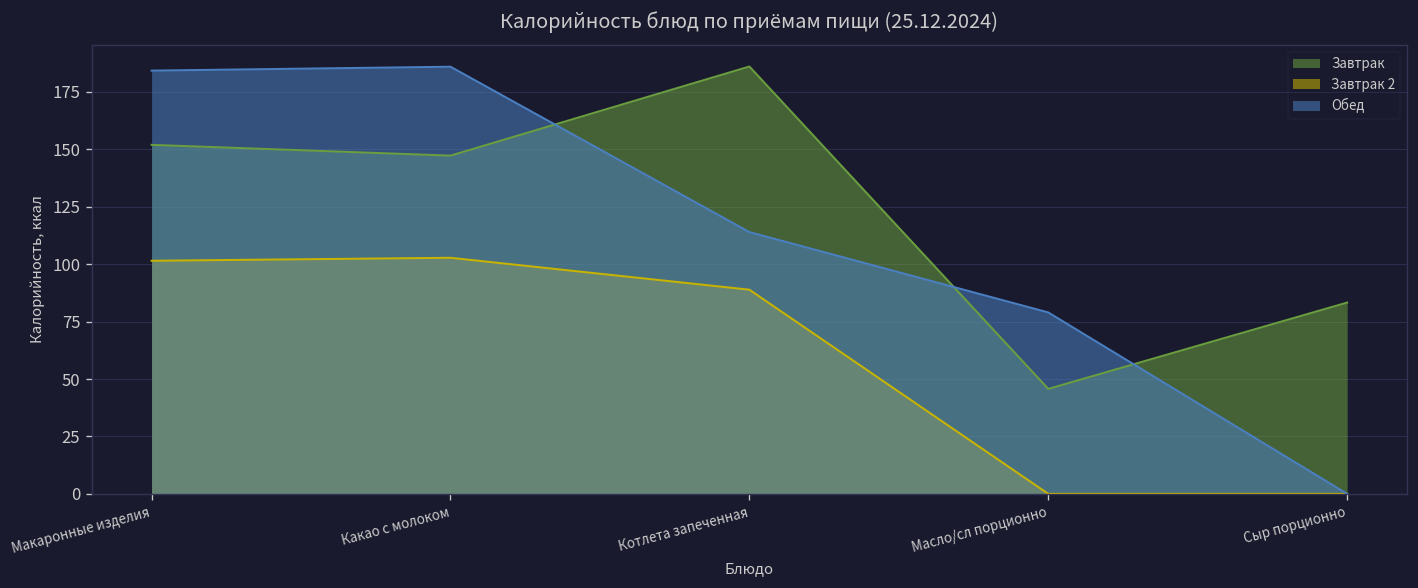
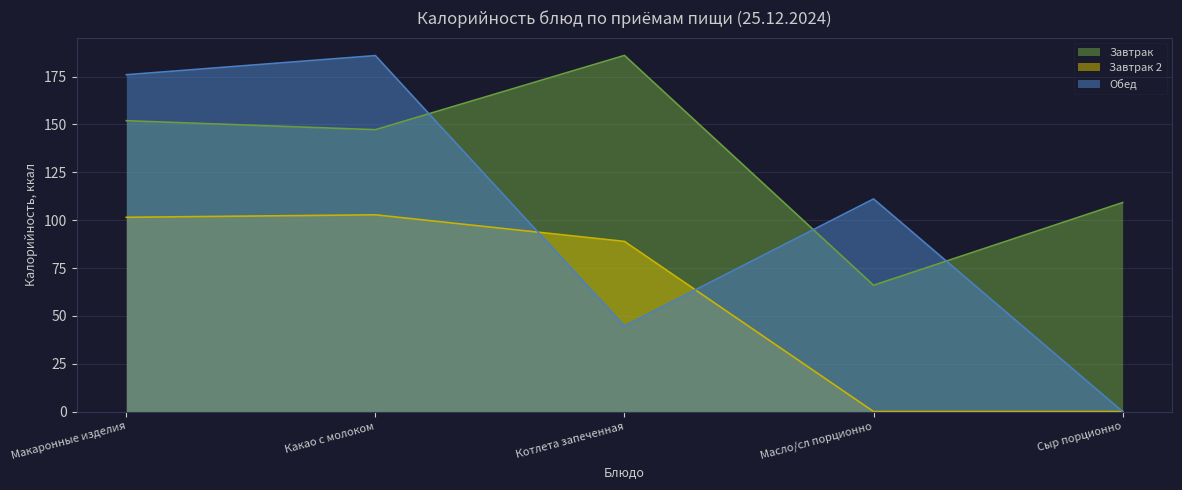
Обед, Макаронные изделия: 184 -> 176
Обед, Котлета запеченная: 114 -> 45
Завтрак, Масло/сл порционно: 46 -> 66
Обед, Масло/сл порционно: 79 -> 111
Завтрак, Сыр порционно: 83 -> 109
